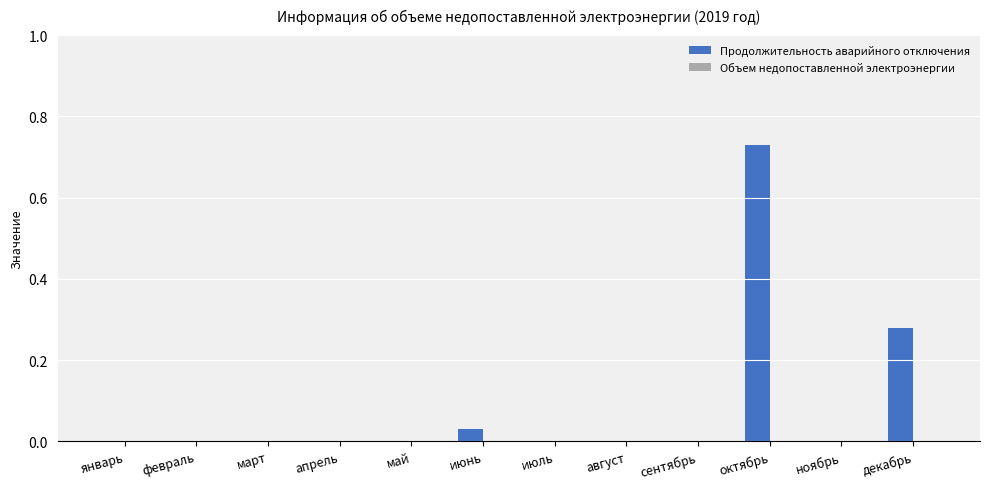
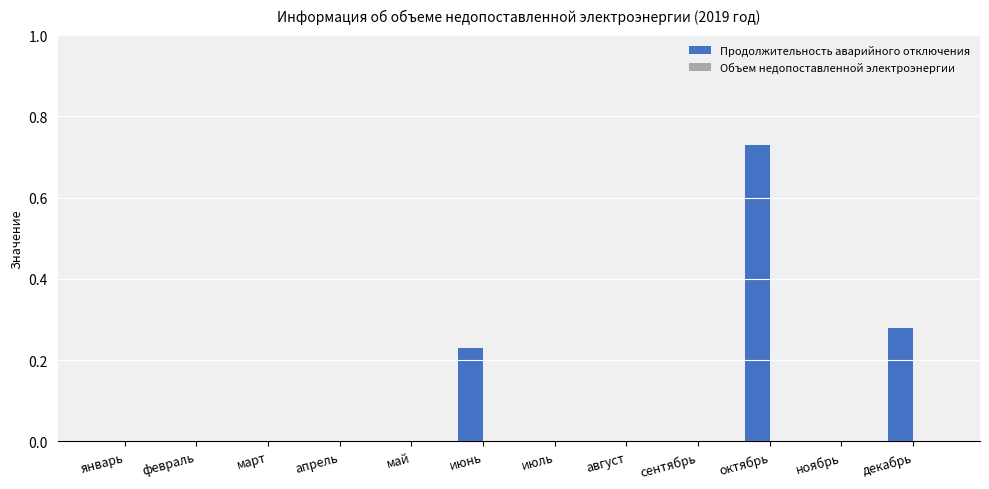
Продолжительность аварийного отключения, июнь: 0.03 -> 0.23
